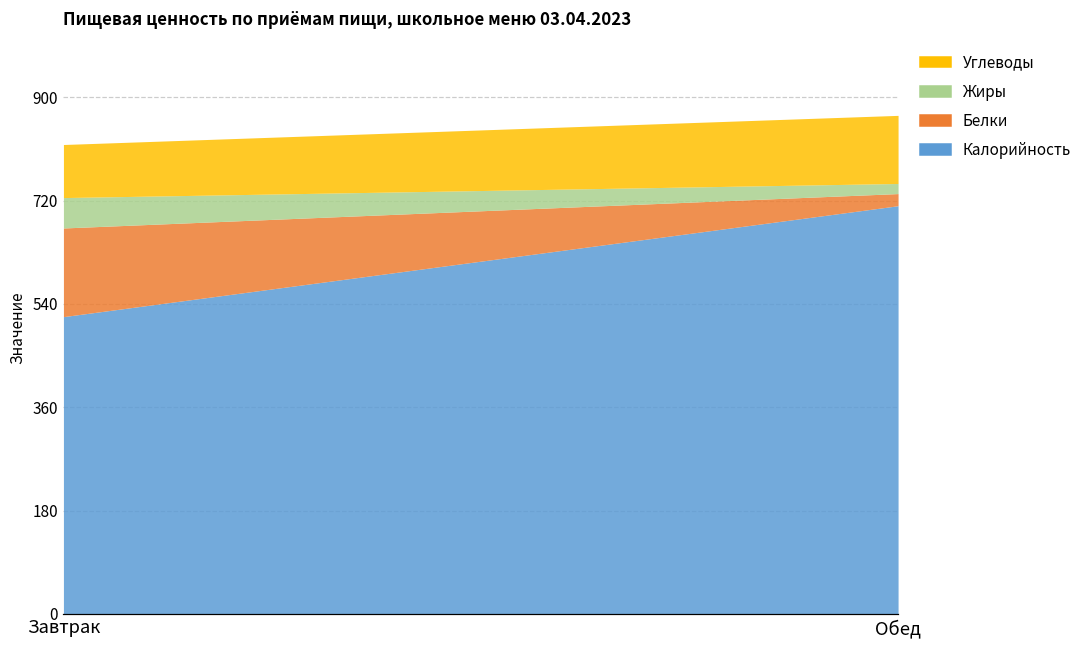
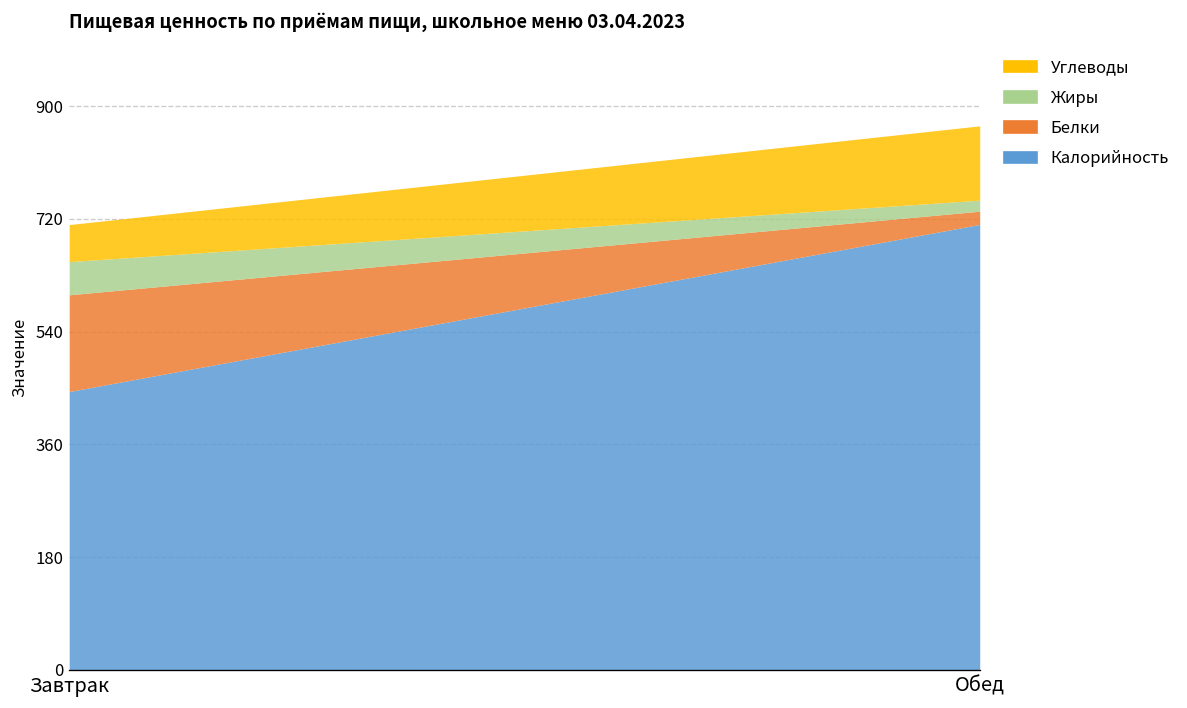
Калорийность, Завтрак: 520 -> 440
Углеводы, Завтрак: 90 -> 60
